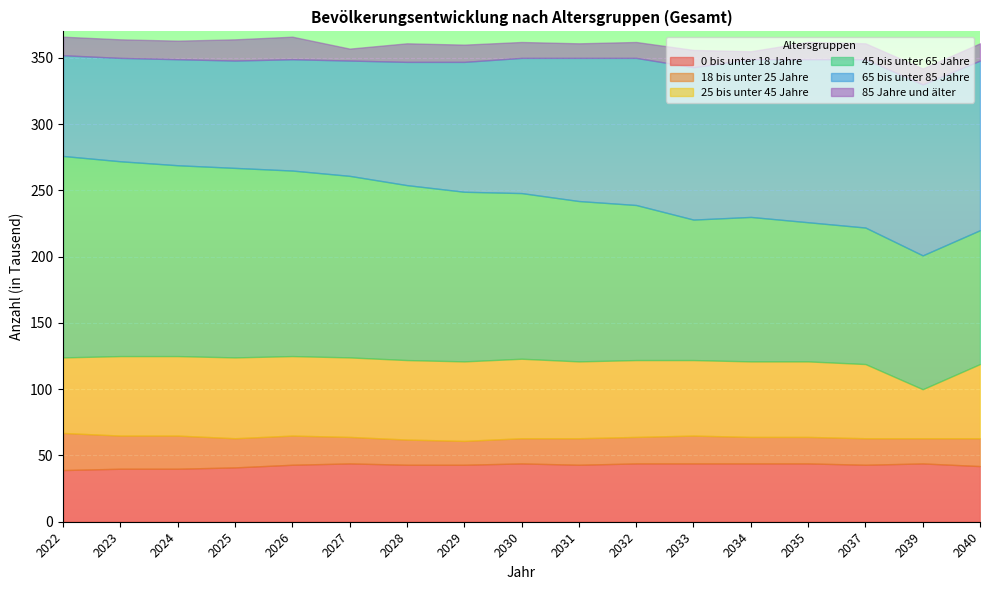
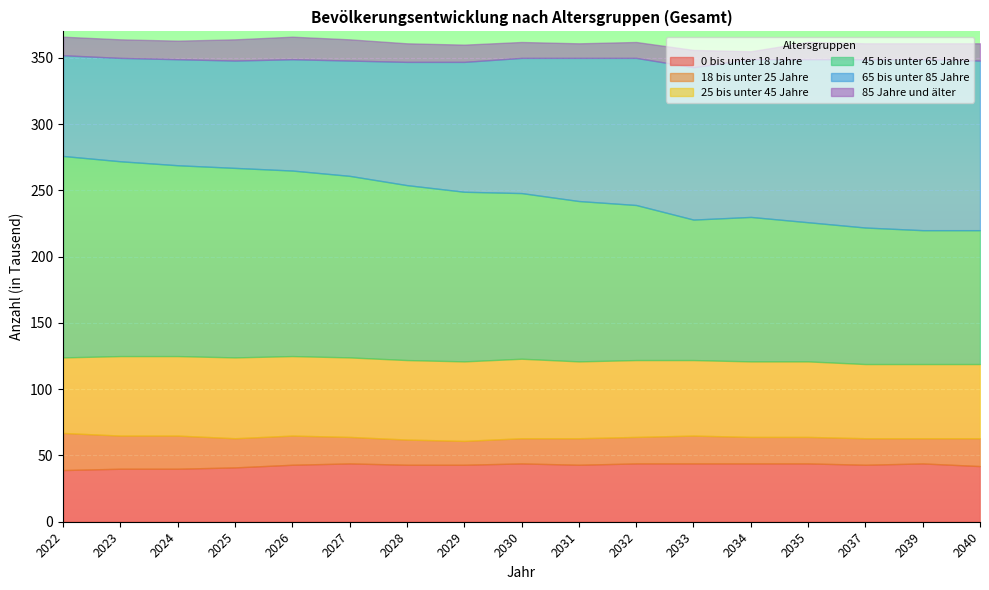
85 Jahre und älter, 2027: 9 -> 16
25 bis unter 45 Jahre, 2039: 37 -> 56
